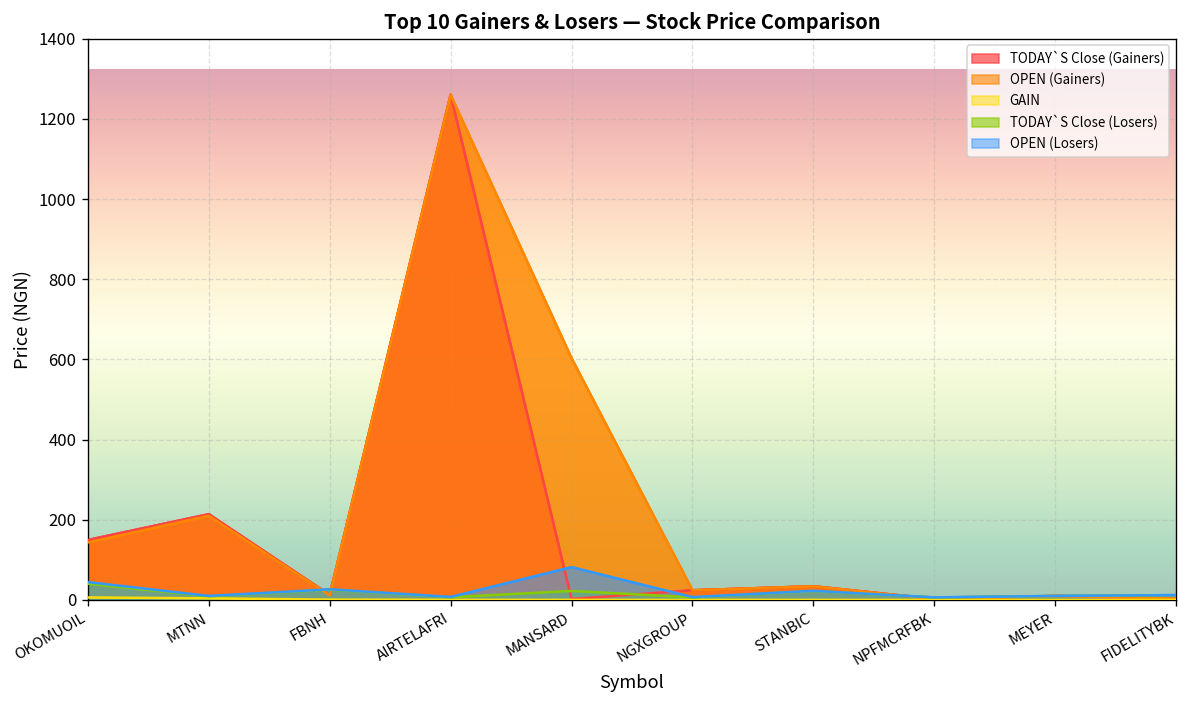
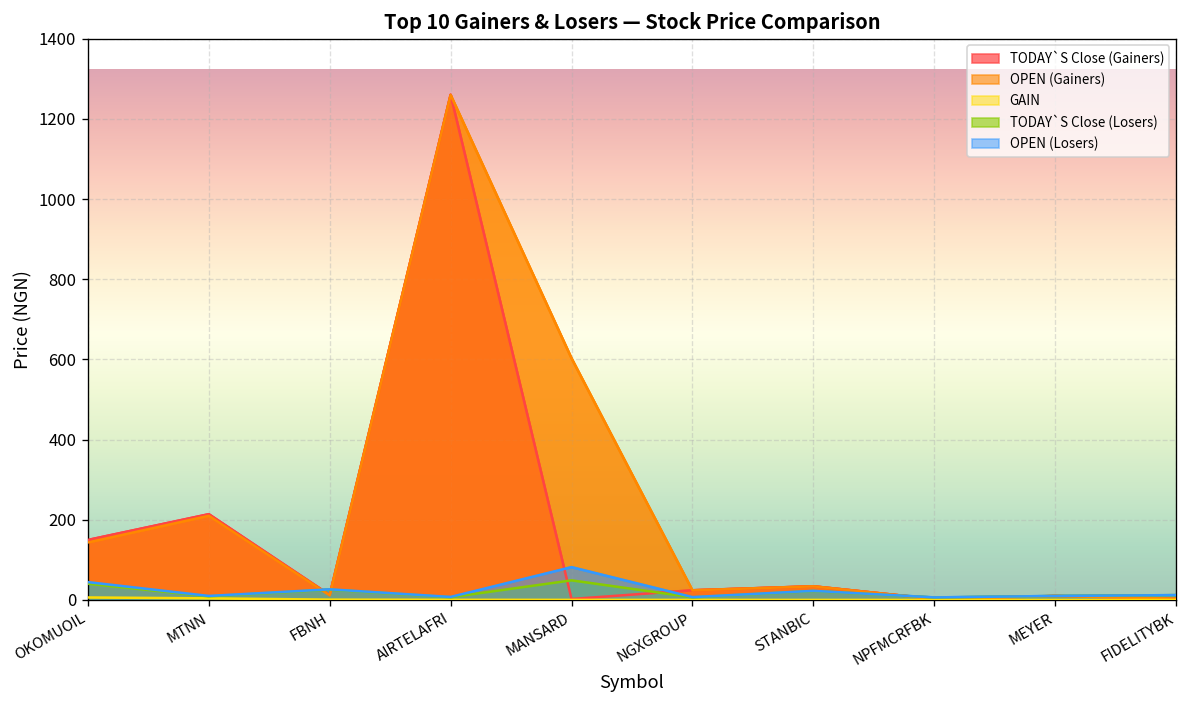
TODAY`S Close (Losers), MANSARD: 20 -> 50
